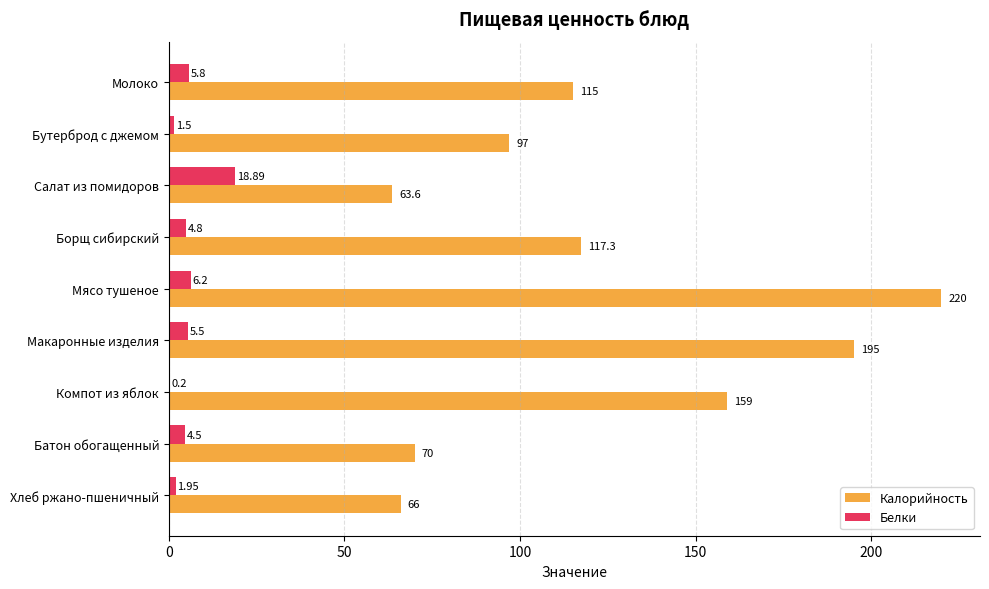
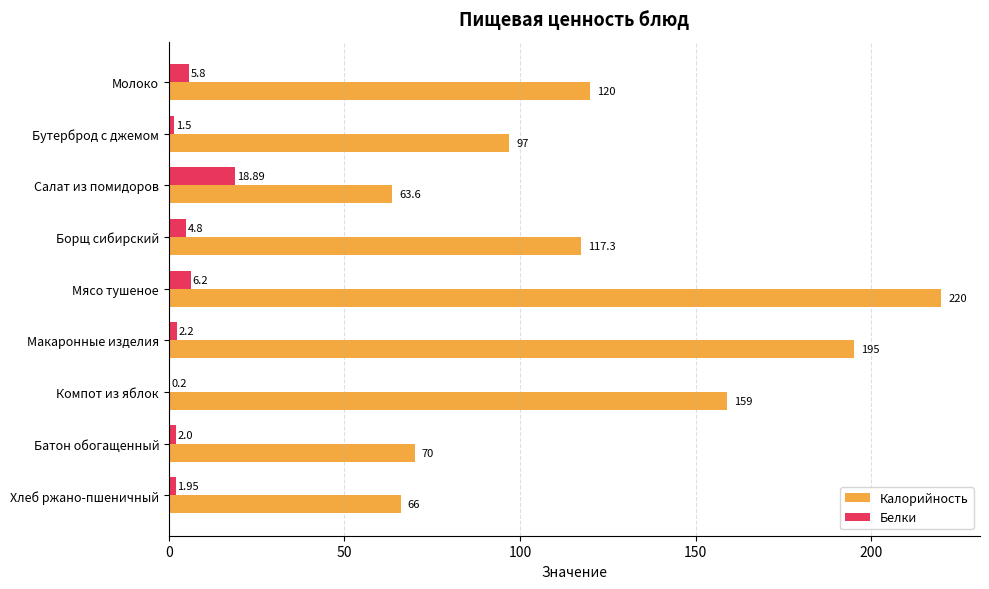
Калорийность, Молоко: 115 -> 120
Белки, Макаронные изделия: 5.5 -> 2.2
Белки, Батон обогащенный: 4.5 -> 2.0
